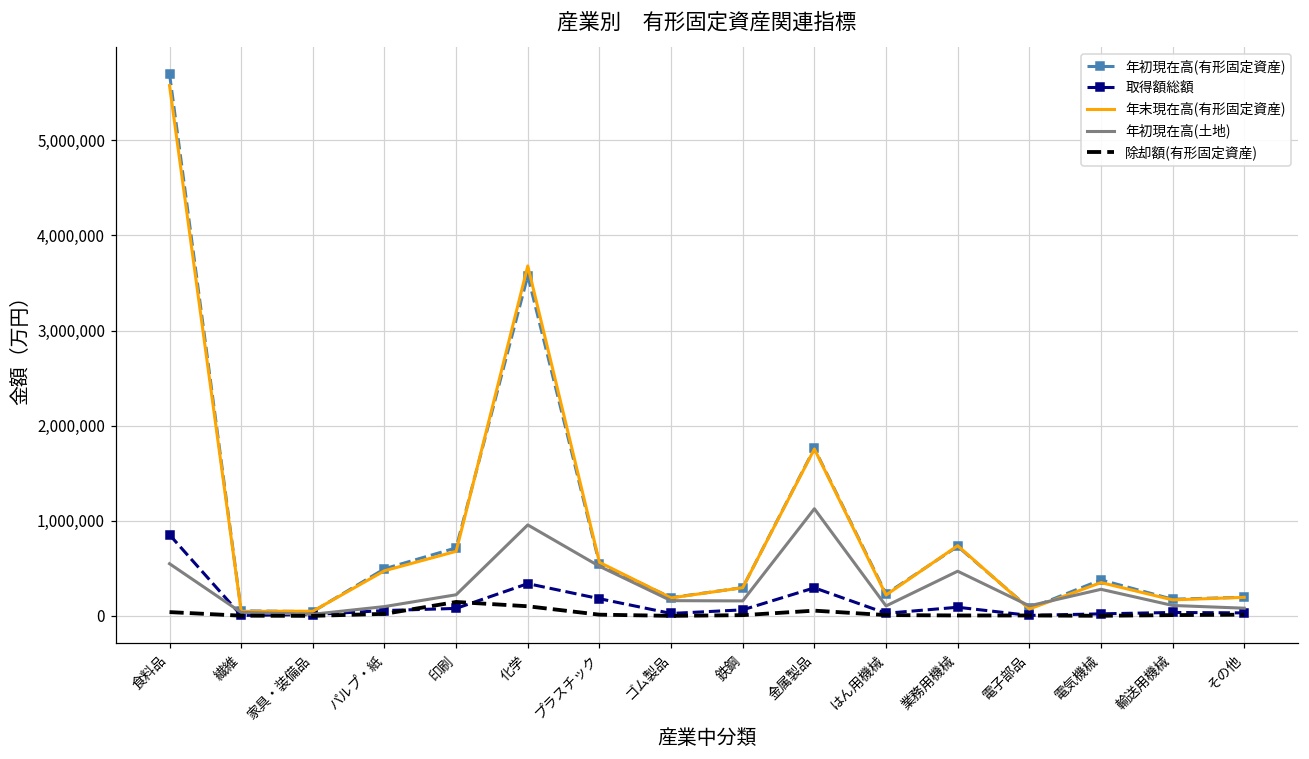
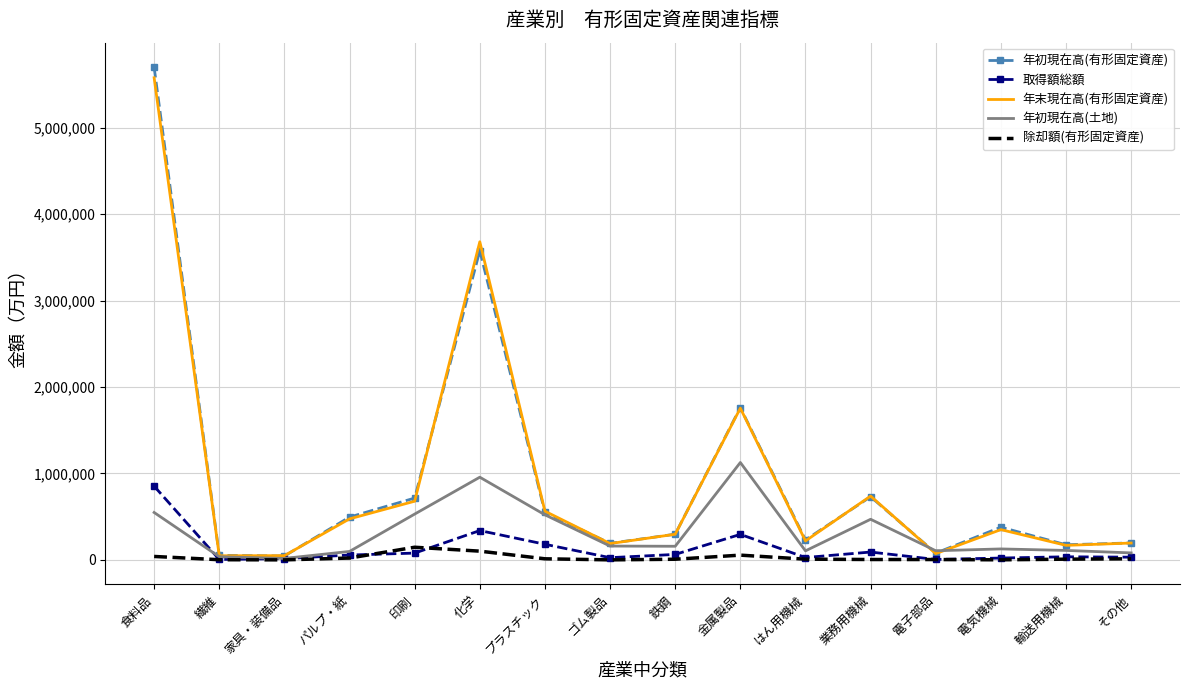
年初現在高(土地), 印刷: 200,000 -> 500,000
年初現在高(土地), 電気機械: 300,000 -> 100,000
